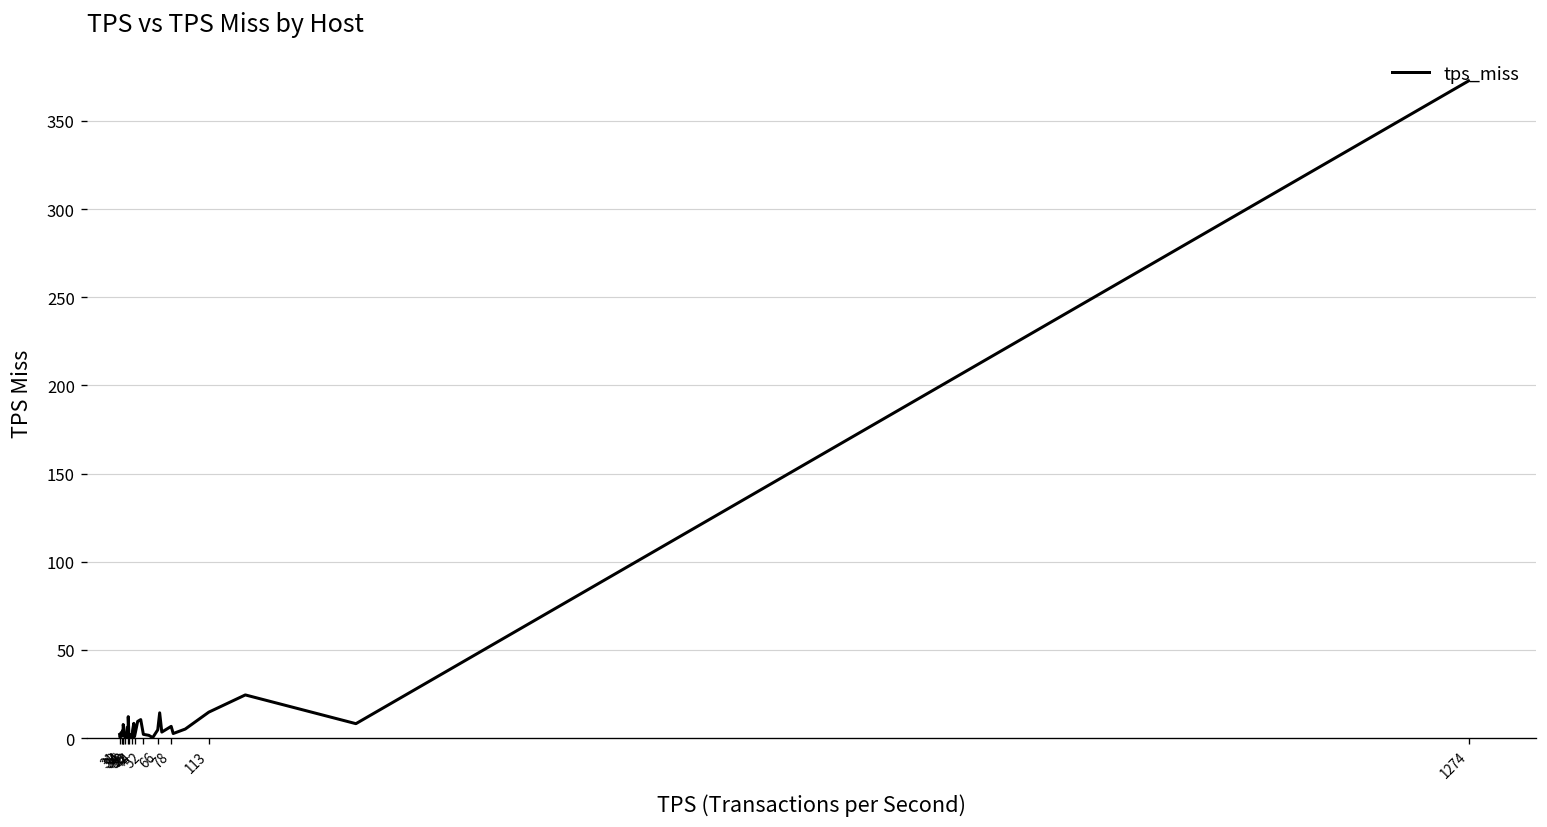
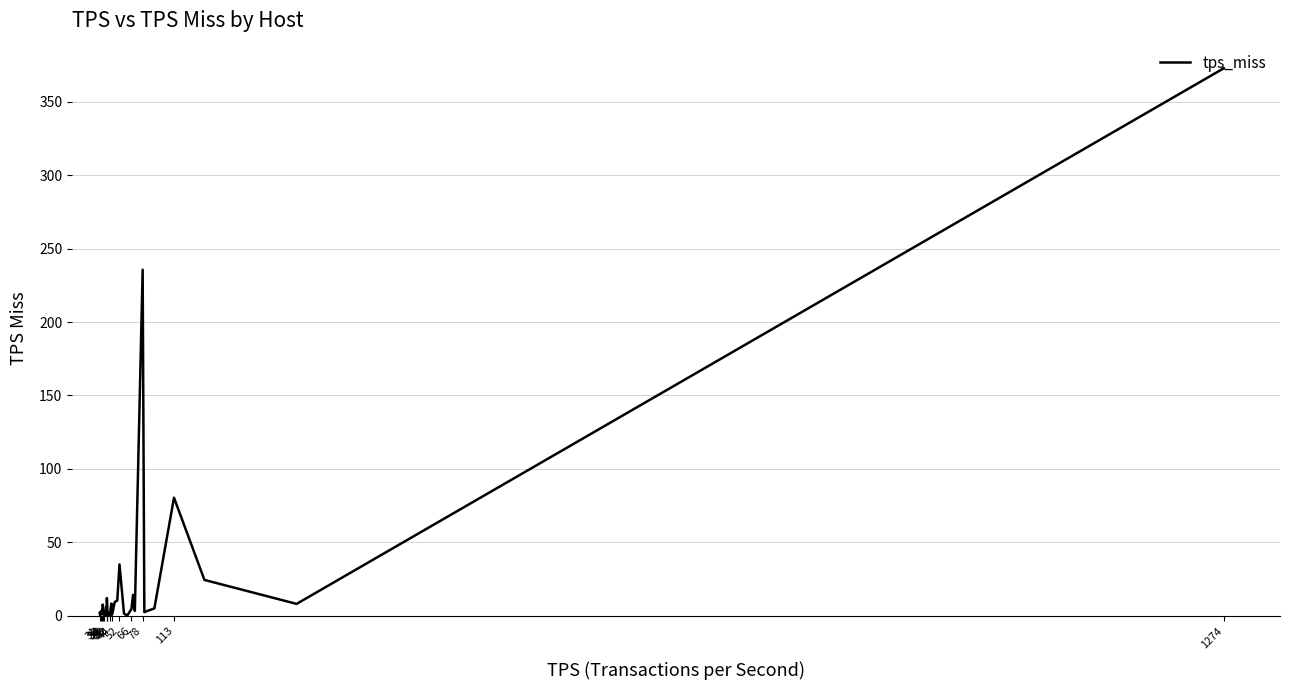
52: 2 -> 35
78: 7 -> 236
113: 15 -> 80
